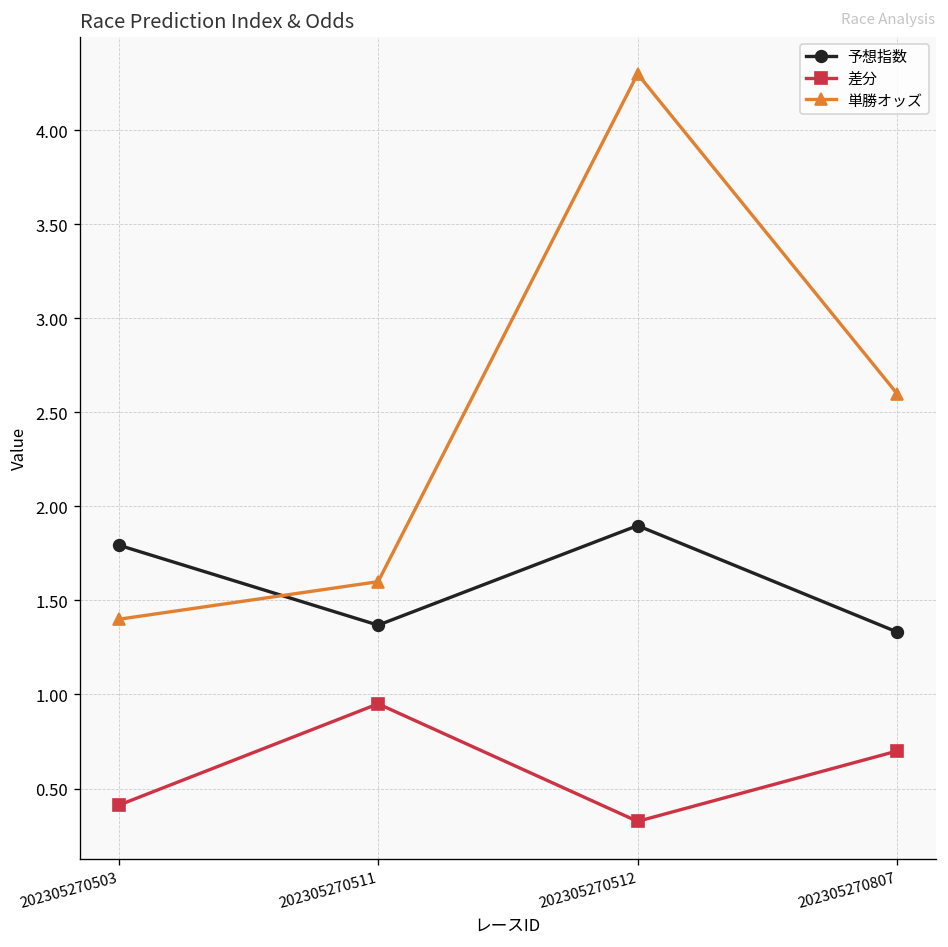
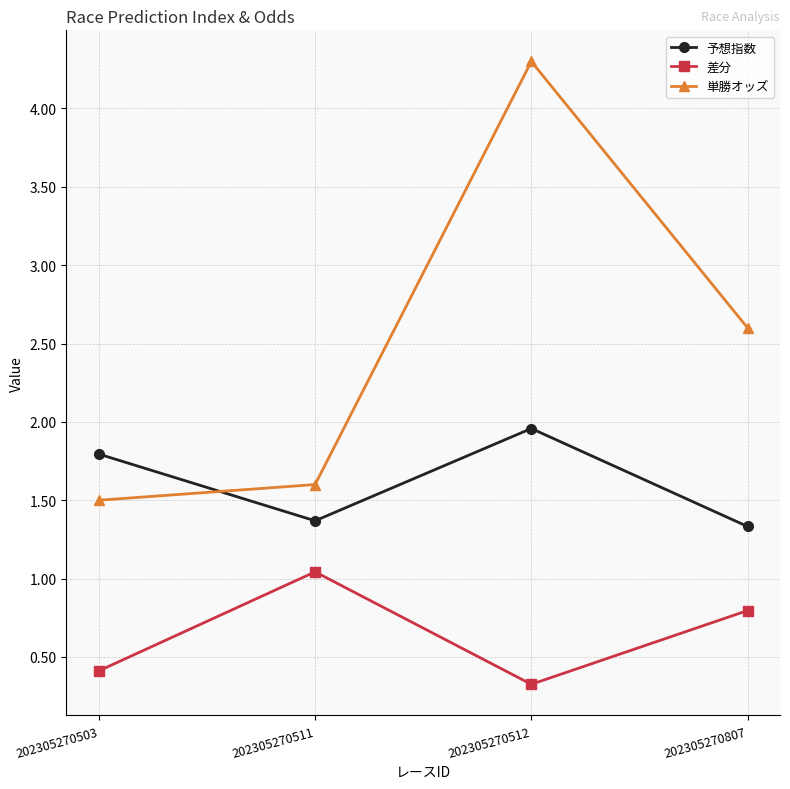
単勝オッズ, 202305270503: 1.4 -> 1.5
差分, 202305270511: 0.95 -> 1.04
予想指数, 202305270512: 1.90 -> 1.96
差分, 202305270807: 0.70 -> 0.80
